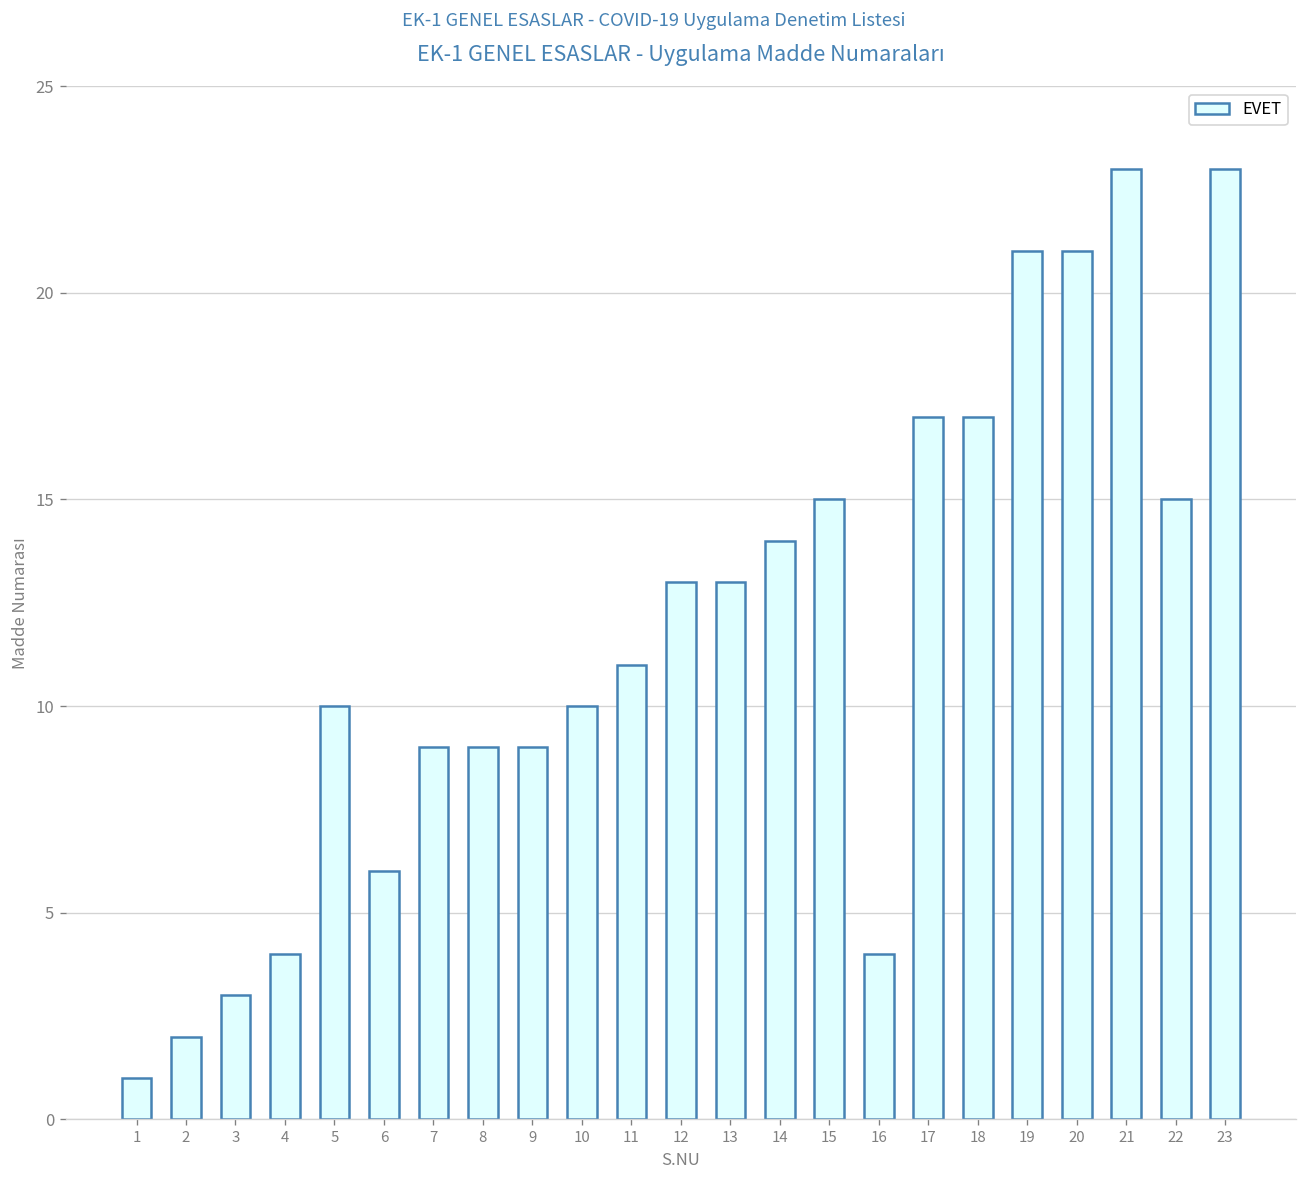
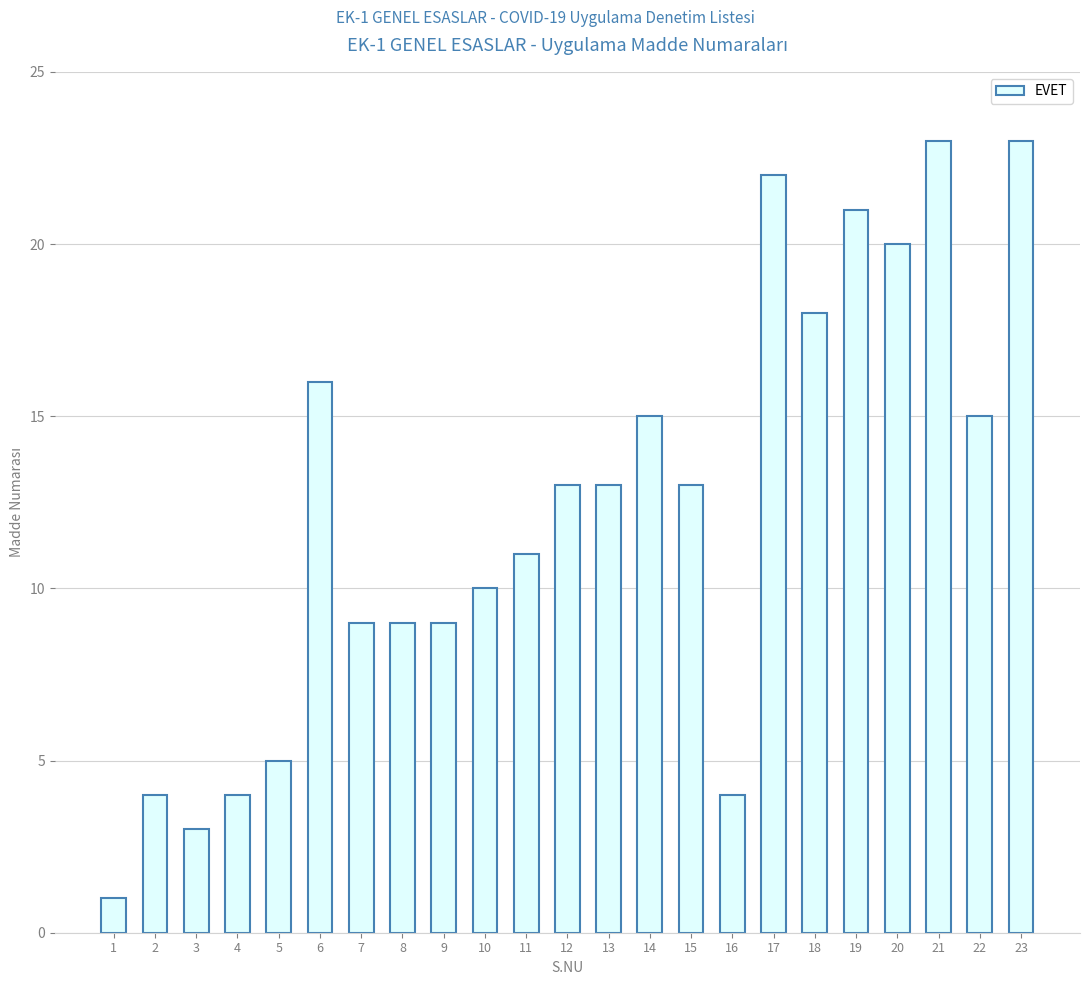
2: 2 -> 4
5: 10 -> 5
6: 6 -> 16
14: 14 -> 15
15: 15 -> 13
17: 17 -> 22
18: 17 -> 18
20: 21 -> 20
